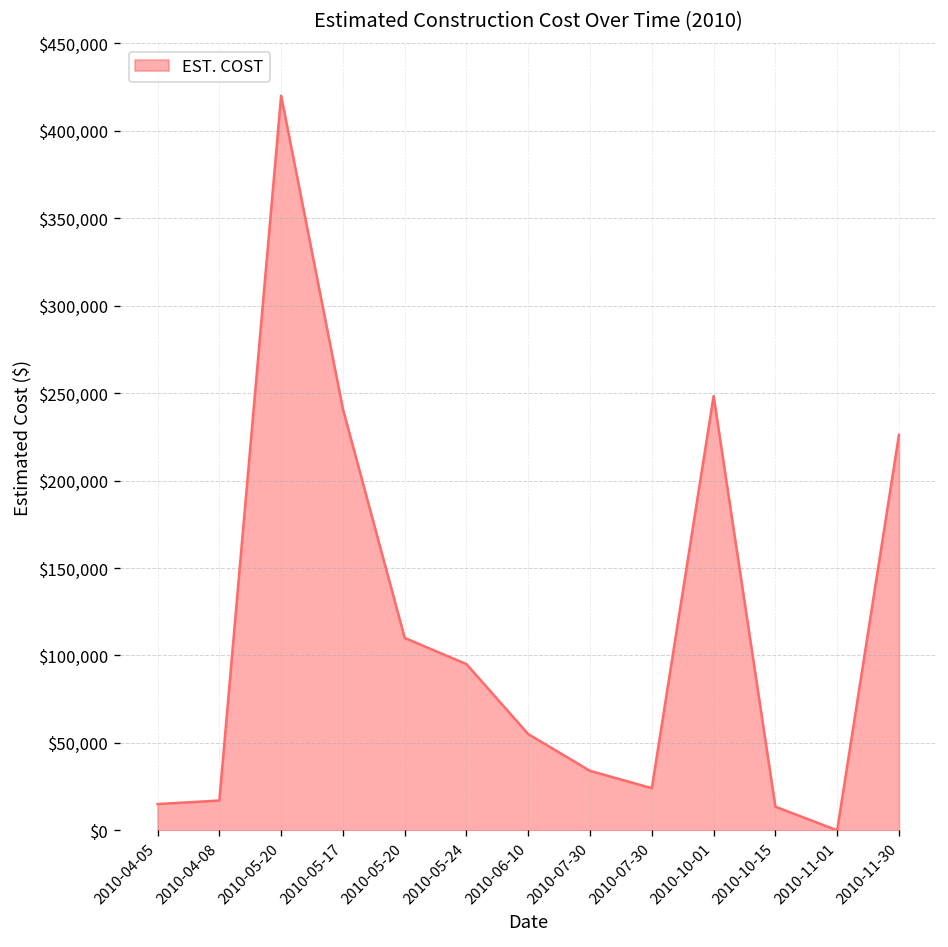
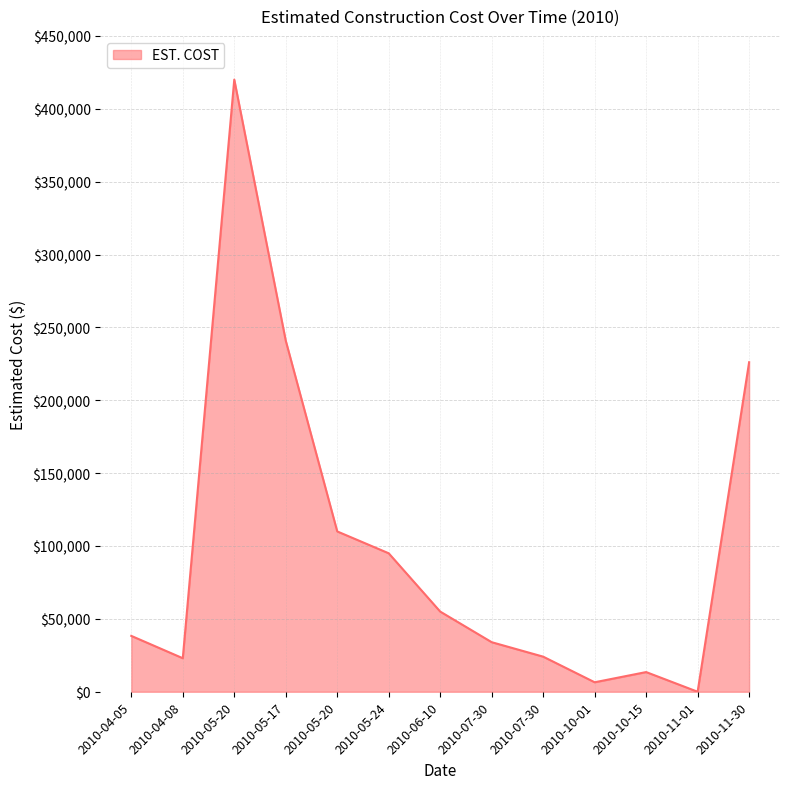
2010-04-05: $15,000 -> $38,000
2010-04-08: $17,000 -> $23,000
2010-10-01: $248,000 -> $7,000
